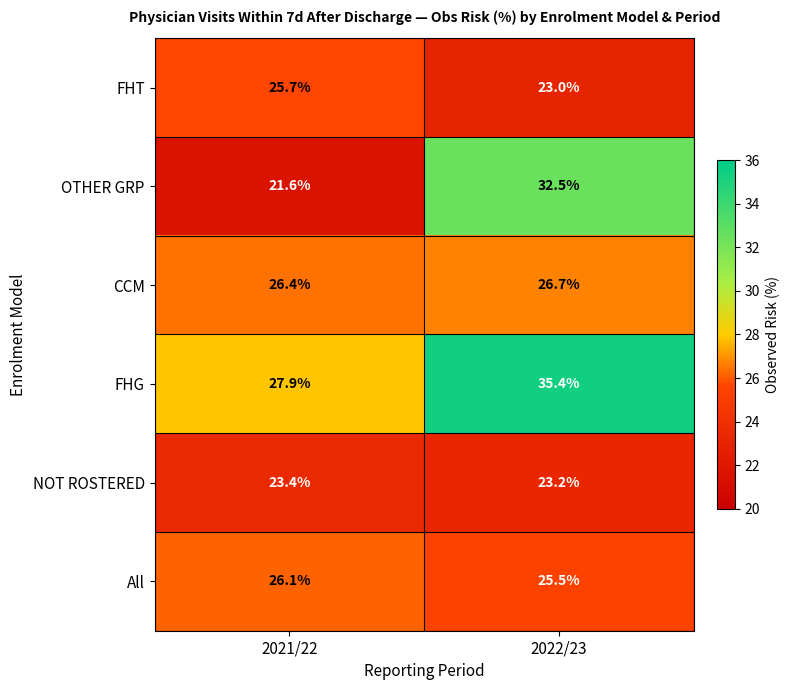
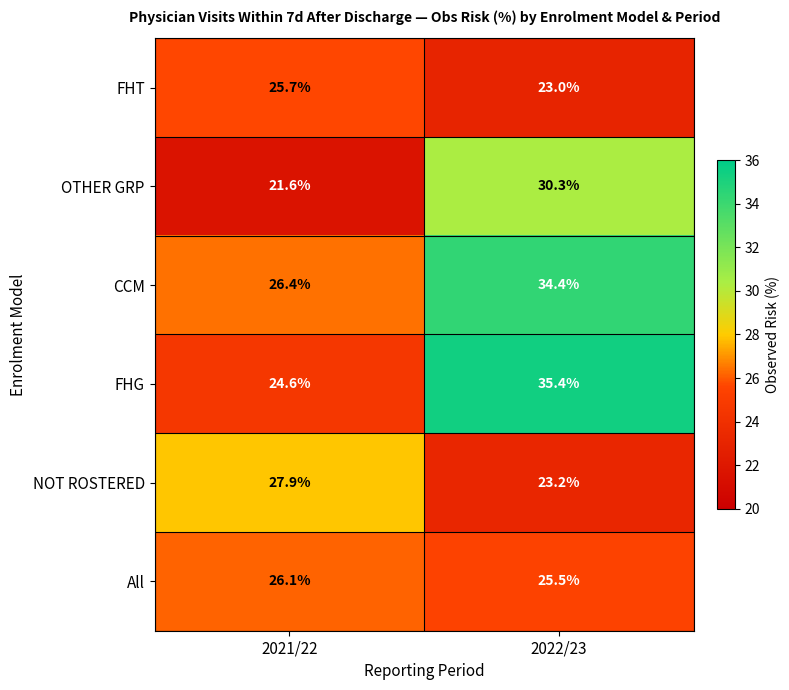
OTHER GRP, 2022/23: 32.5% -> 30.3%
CCM, 2022/23: 26.7% -> 34.4%
FHG, 2021/22: 27.9% -> 24.6%
NOT ROSTERED, 2021/22: 23.4% -> 27.9%
